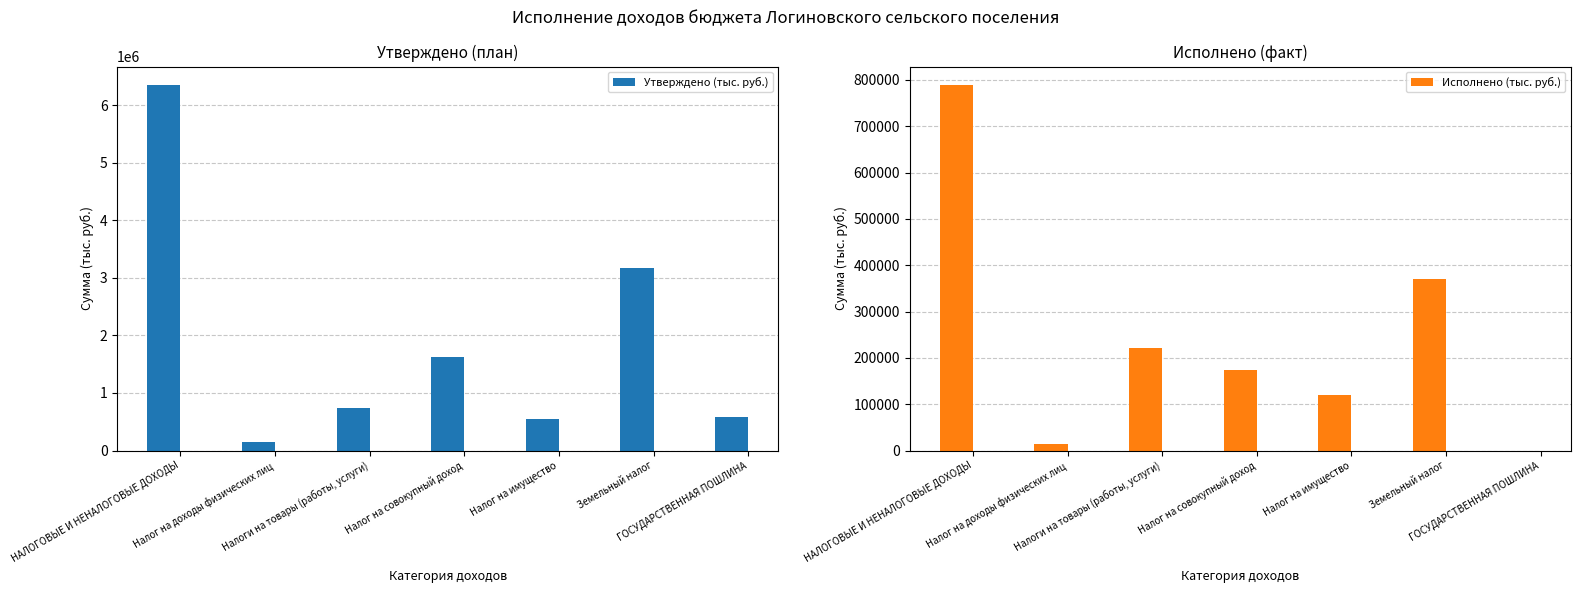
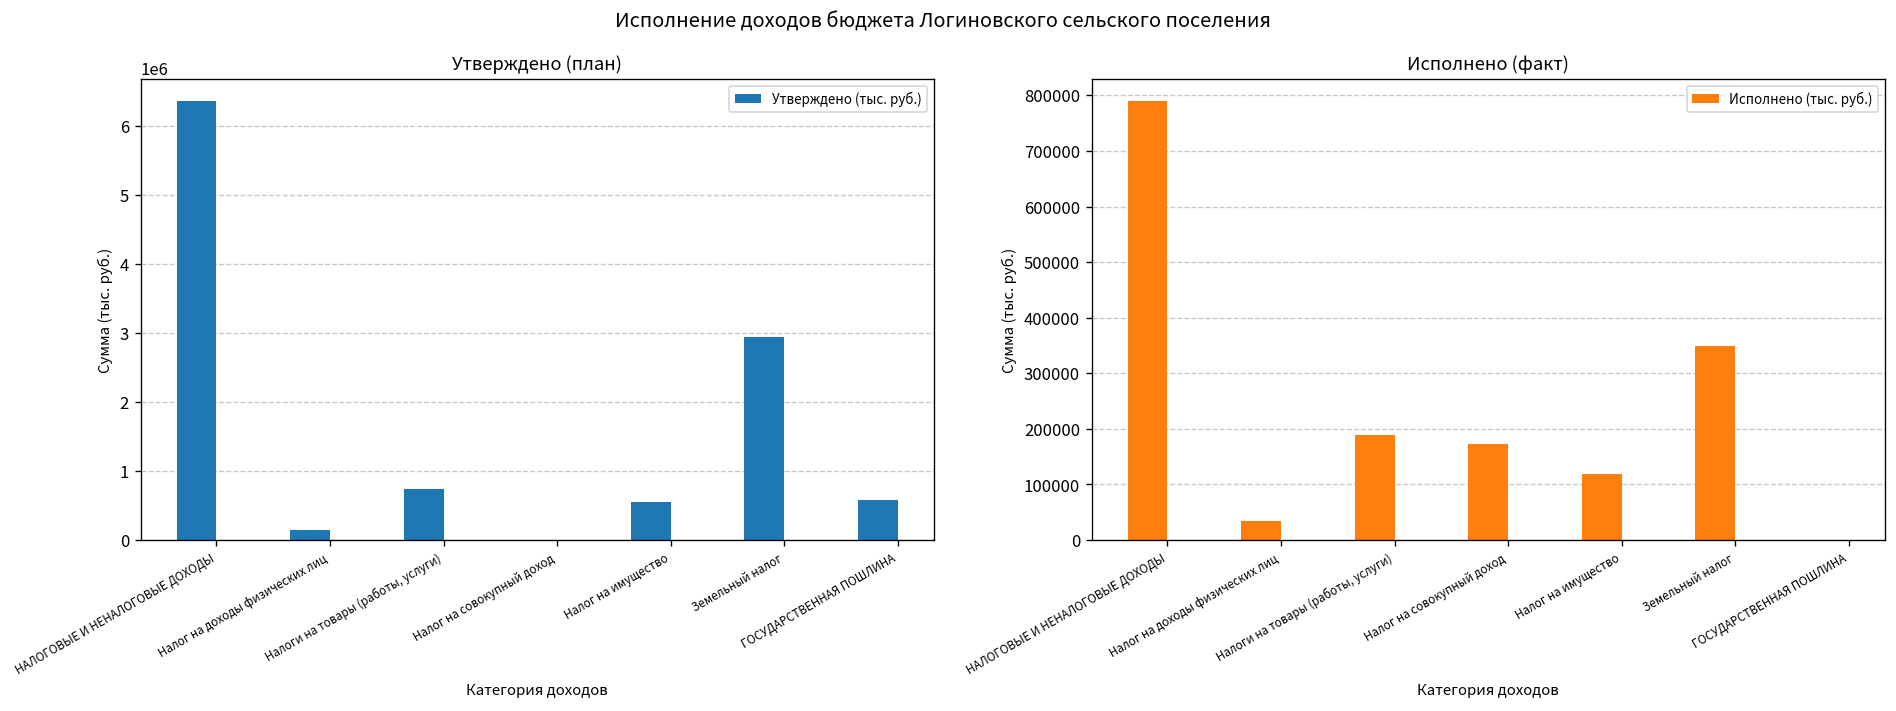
Утверждено (план), Налог на совокупный доход: 1600000 -> 0
Утверждено (план), Земельный налог: 3200000 -> 2900000
Исполнено (факт), Налог на доходы физических лиц: 10000 -> 30000
Исполнено (факт), Налоги на товары (работы, услуги): 220000 -> 190000
Исполнено (факт), Земельный налог: 370000 -> 350000
